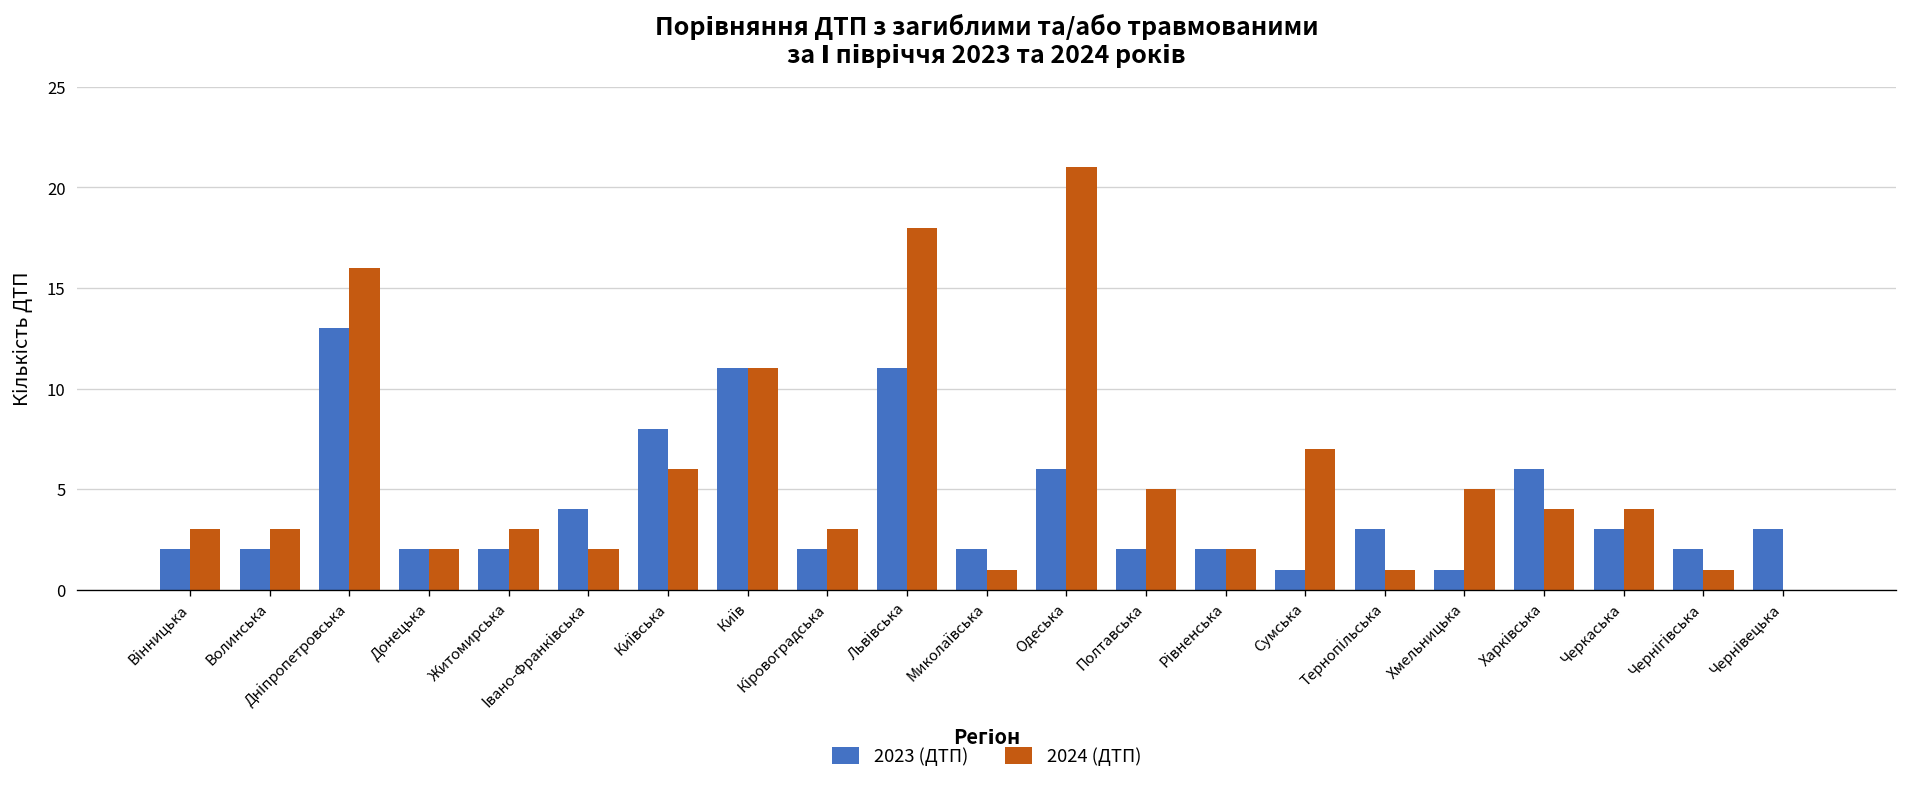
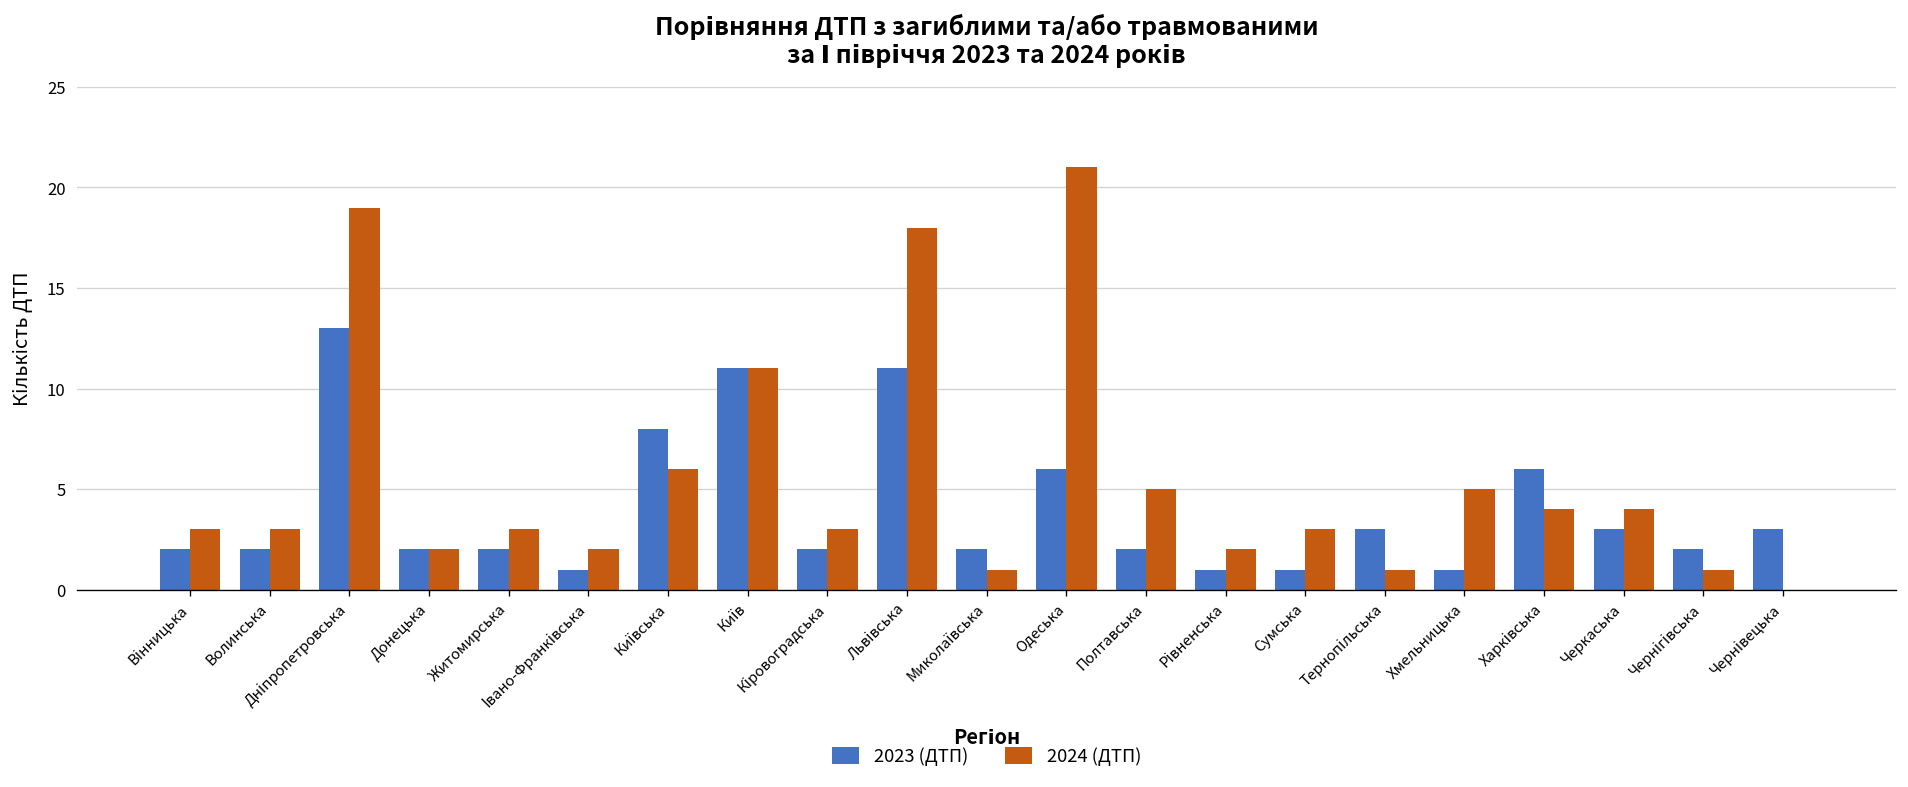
2024 (ДТП), Дніпропетровська: 16 -> 19
2023 (ДТП), Івано-Франківська: 4 -> 1
2023 (ДТП), Рівненська: 2 -> 1
2024 (ДТП), Сумська: 7 -> 3
